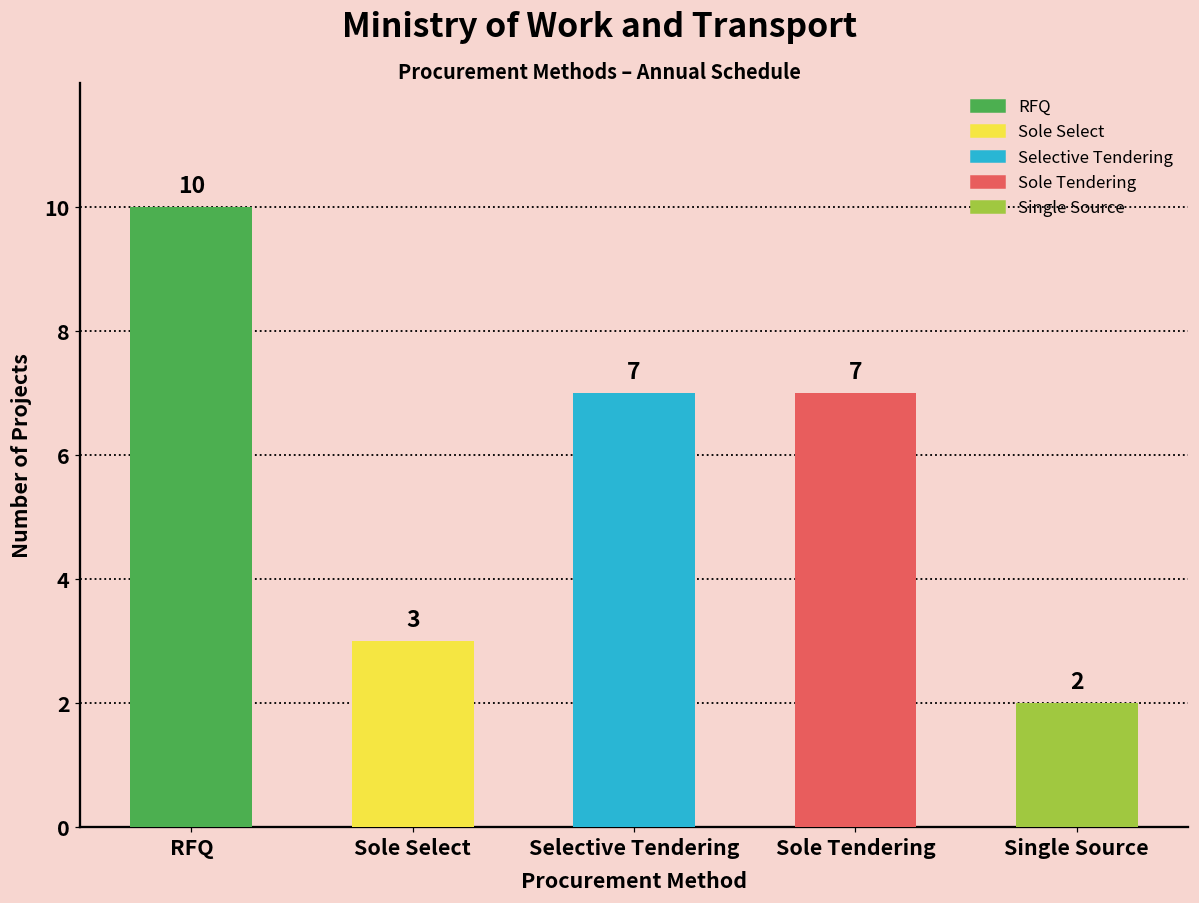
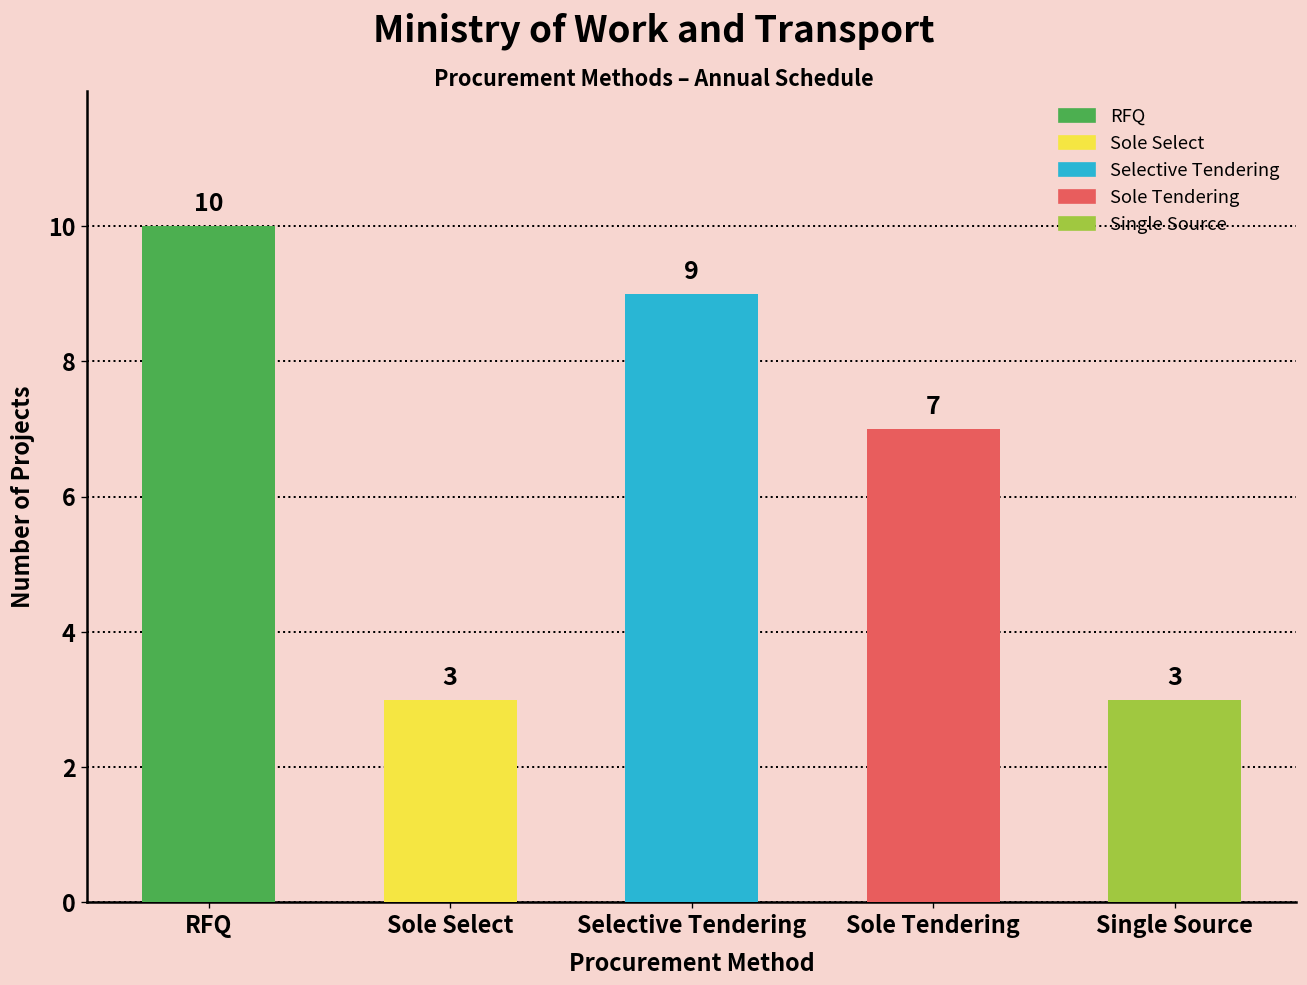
Selective Tendering: 7 -> 9
Single Source: 2 -> 3
